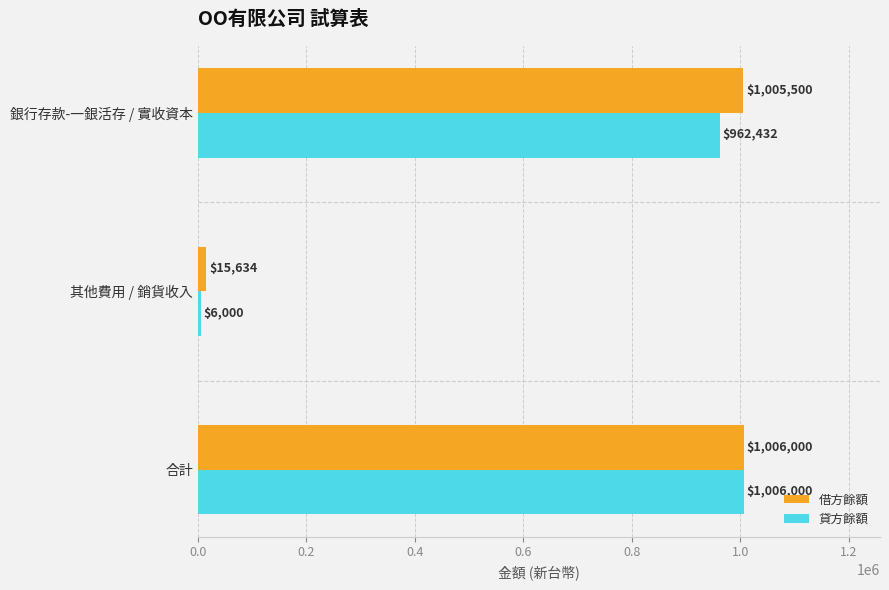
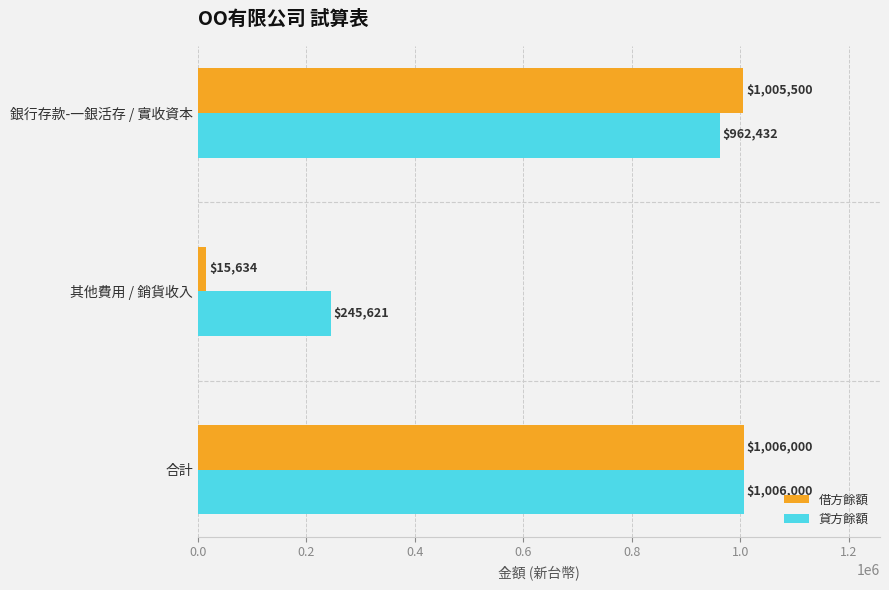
貸方餘額, 其他費用 / 銷貨收入: $6,000 -> $245,621
